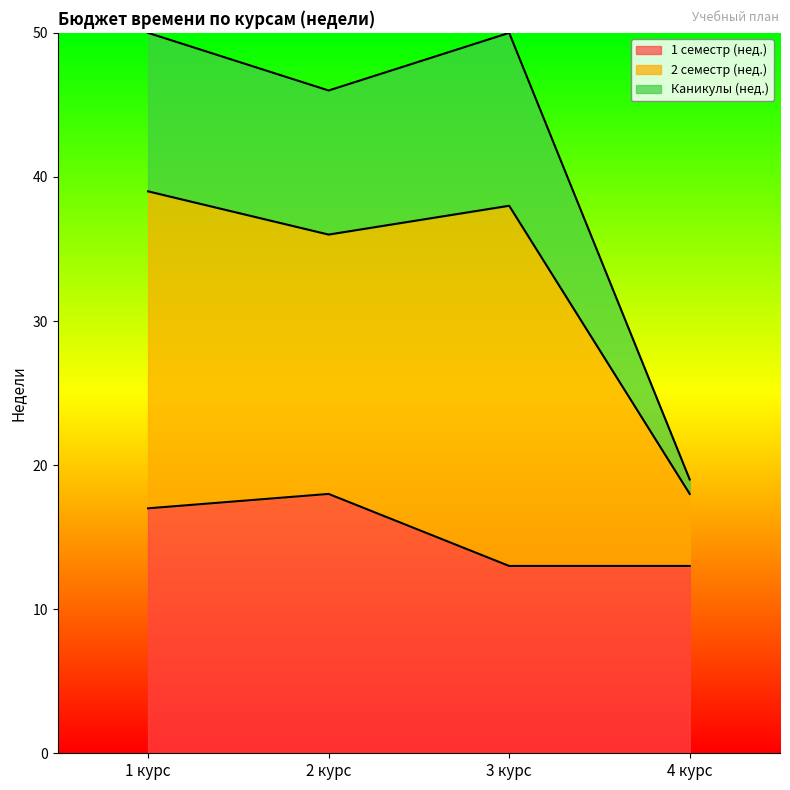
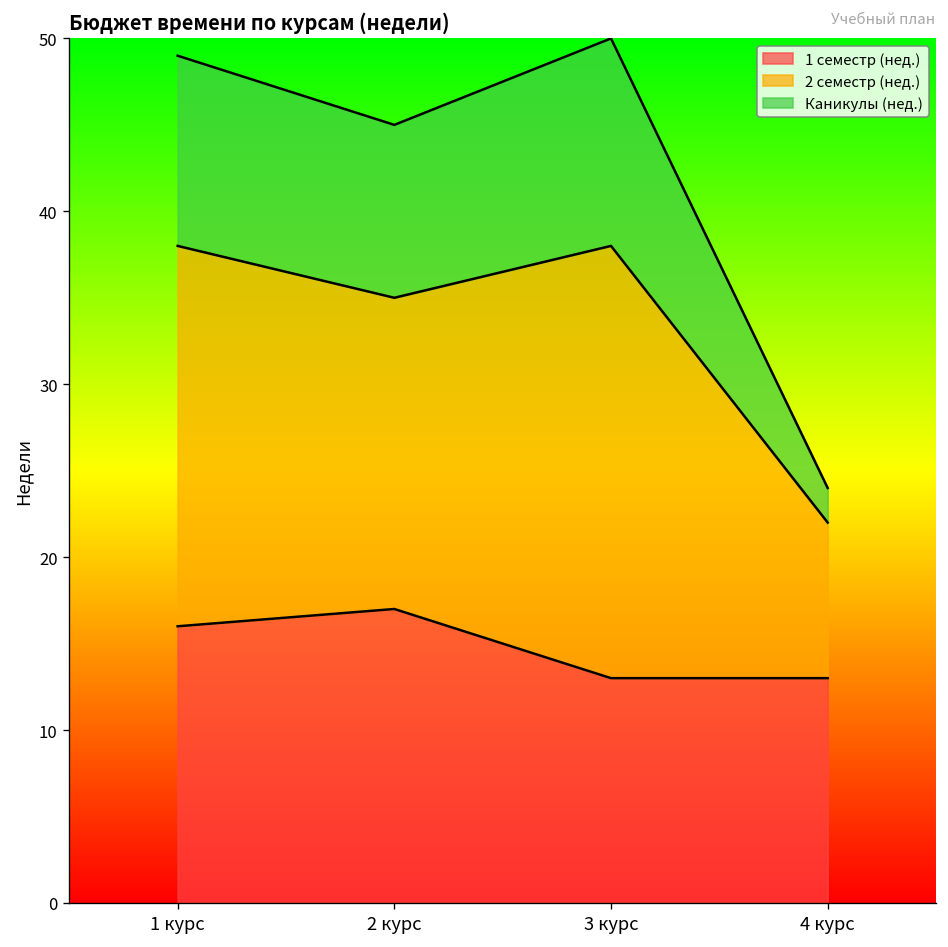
1 семестр (нед.), 1 курс: 17 -> 16
1 семестр (нед.), 2 курс: 18 -> 17
2 семестр (нед.), 4 курс: 5 -> 9
Каникулы (нед.), 4 курс: 1 -> 2
